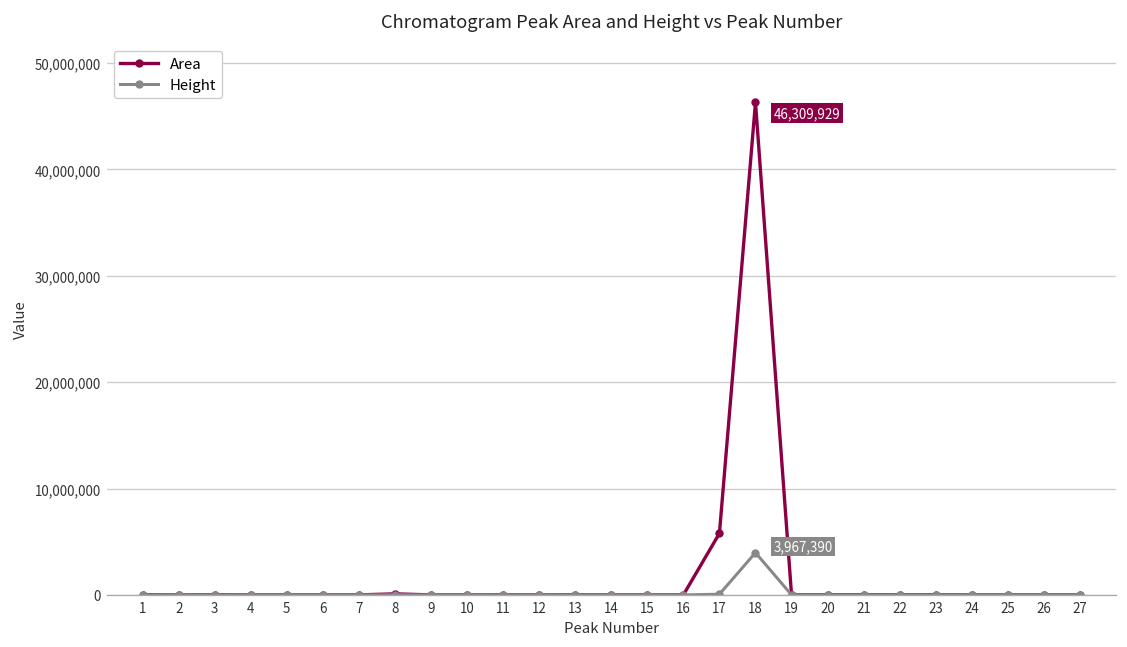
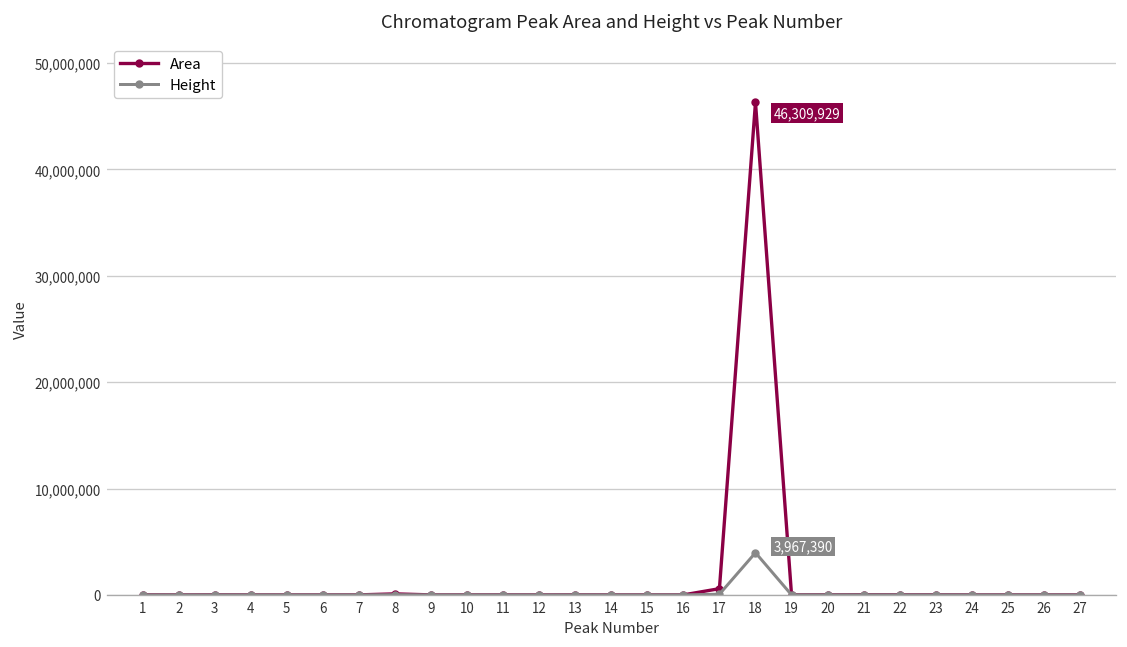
Area, 17: 6,000,000 -> 1,000,000
